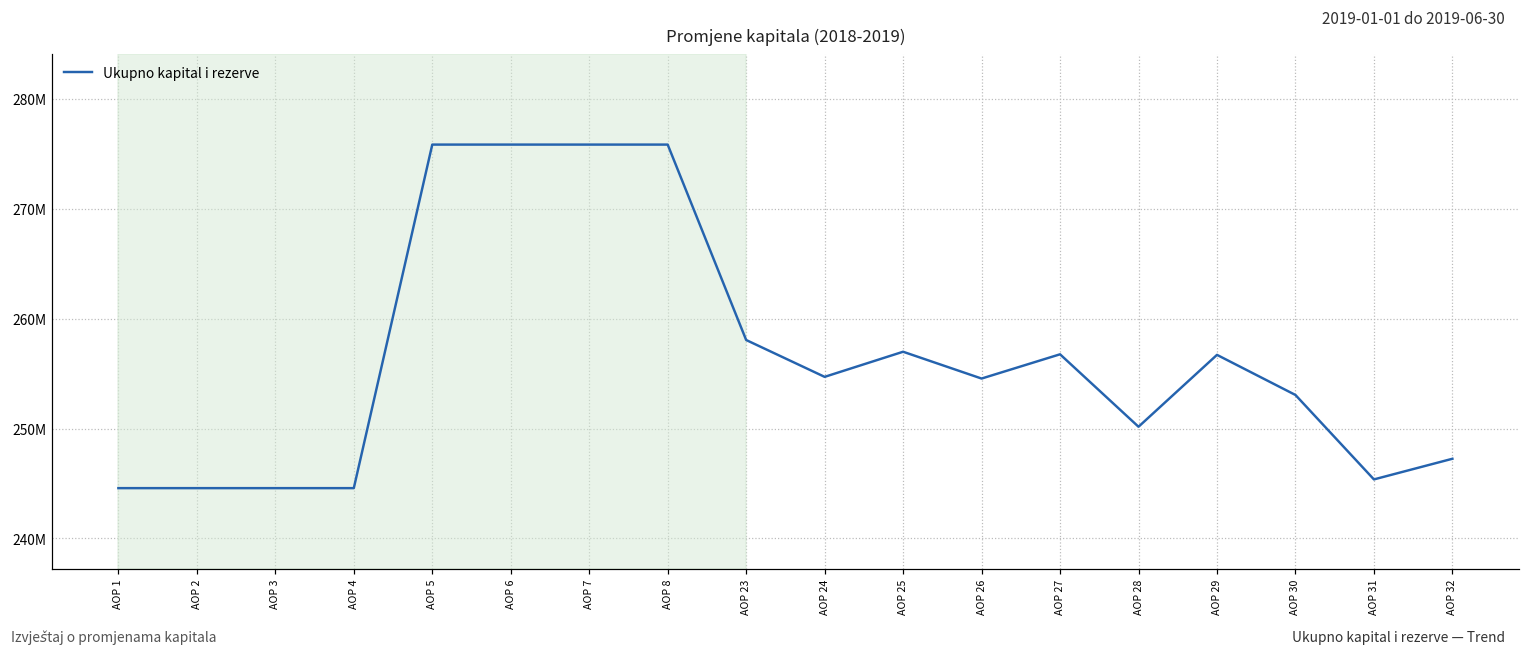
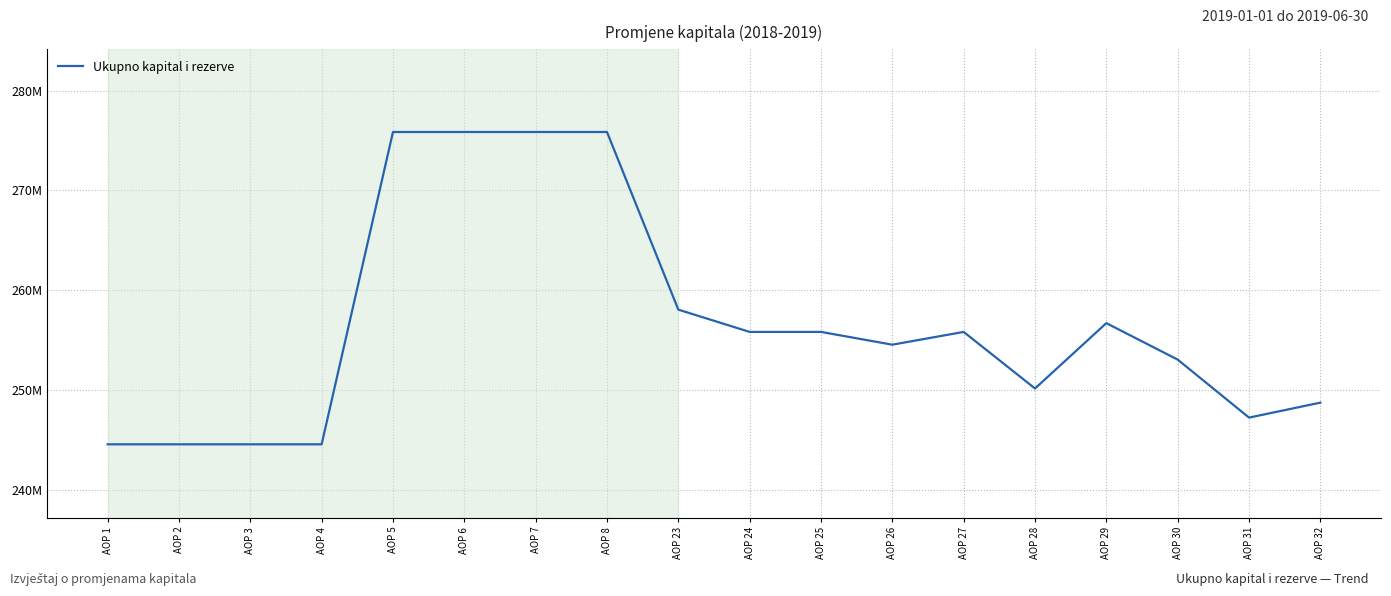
AOP 24: 255000000 -> 256000000
AOP 25: 257000000 -> 256000000
AOP 27: 257000000 -> 256000000
AOP 31: 245000000 -> 247000000
AOP 32: 247000000 -> 249000000
